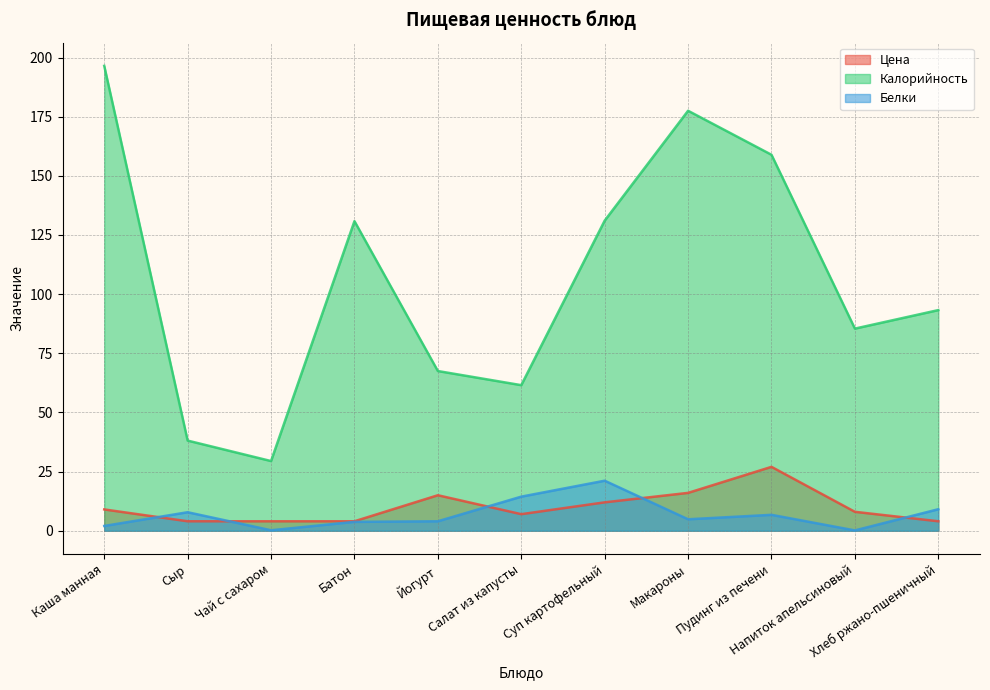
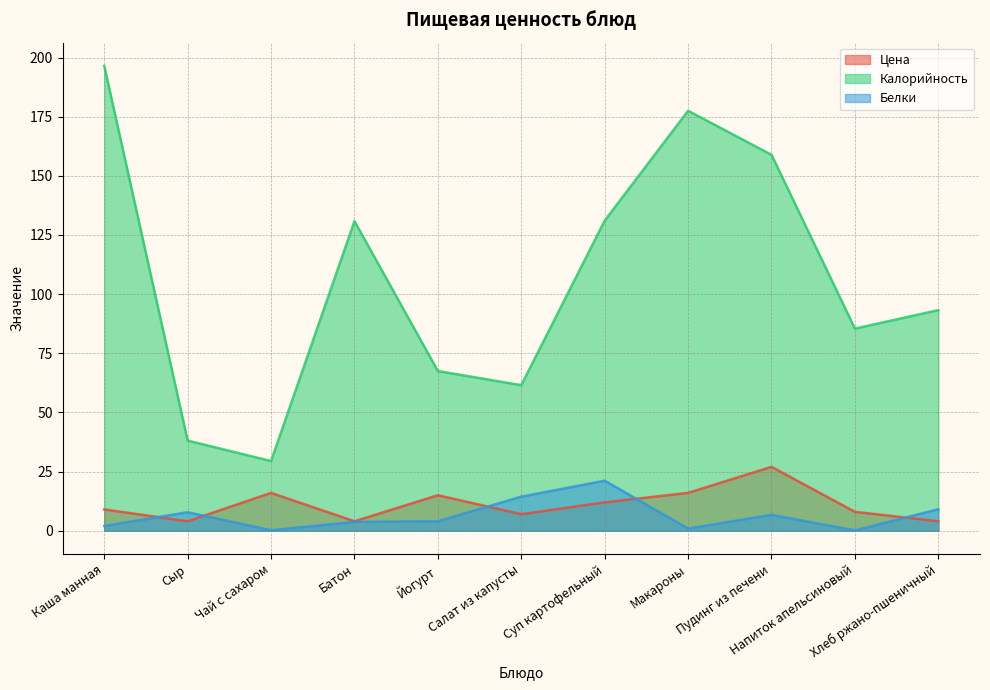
Цена, Чай с сахаром: 4 -> 16
Белки, Макароны: 5 -> 1
